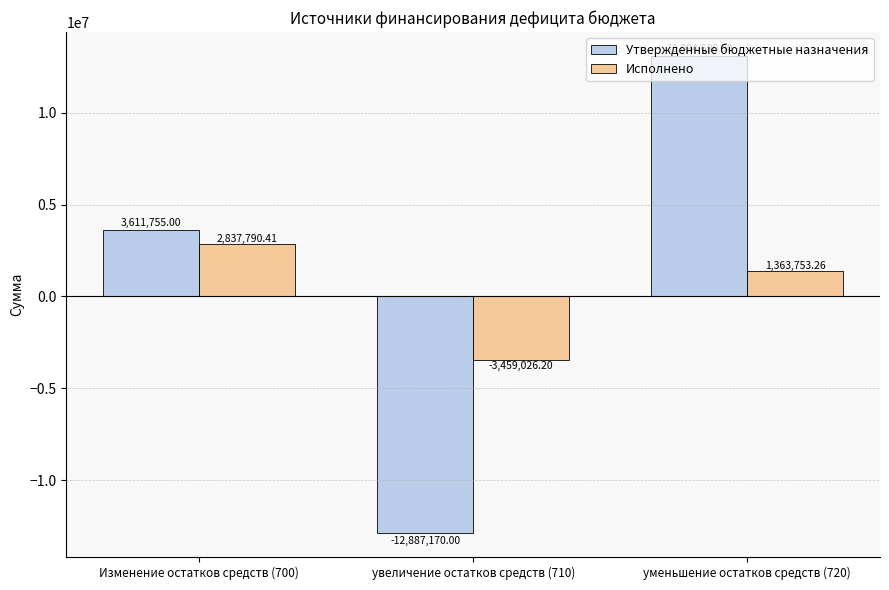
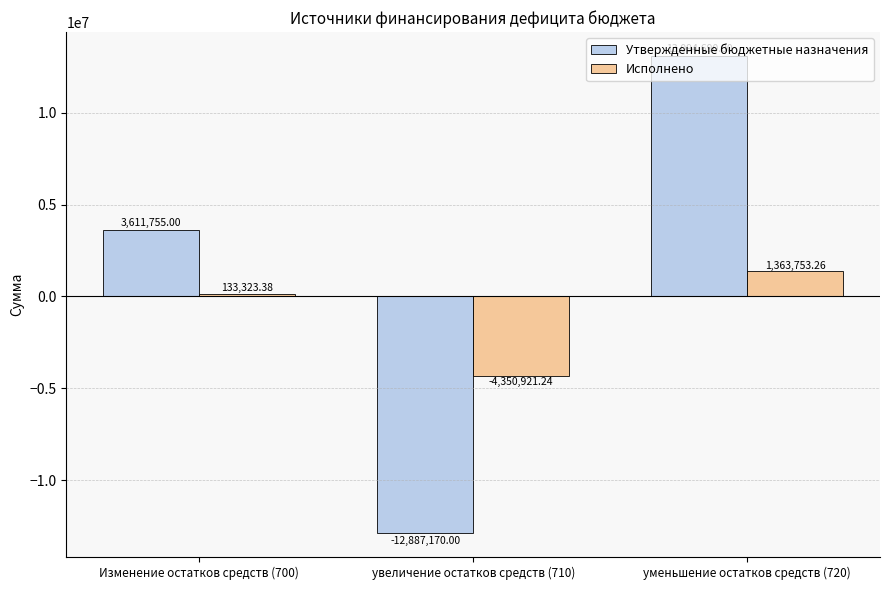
Исполнено, Изменение остатков средств (700): 2,837,790.41 -> 133,323.38
Исполнено, увеличение остатков средств (710): -3,459,026.20 -> -4,350,921.24
